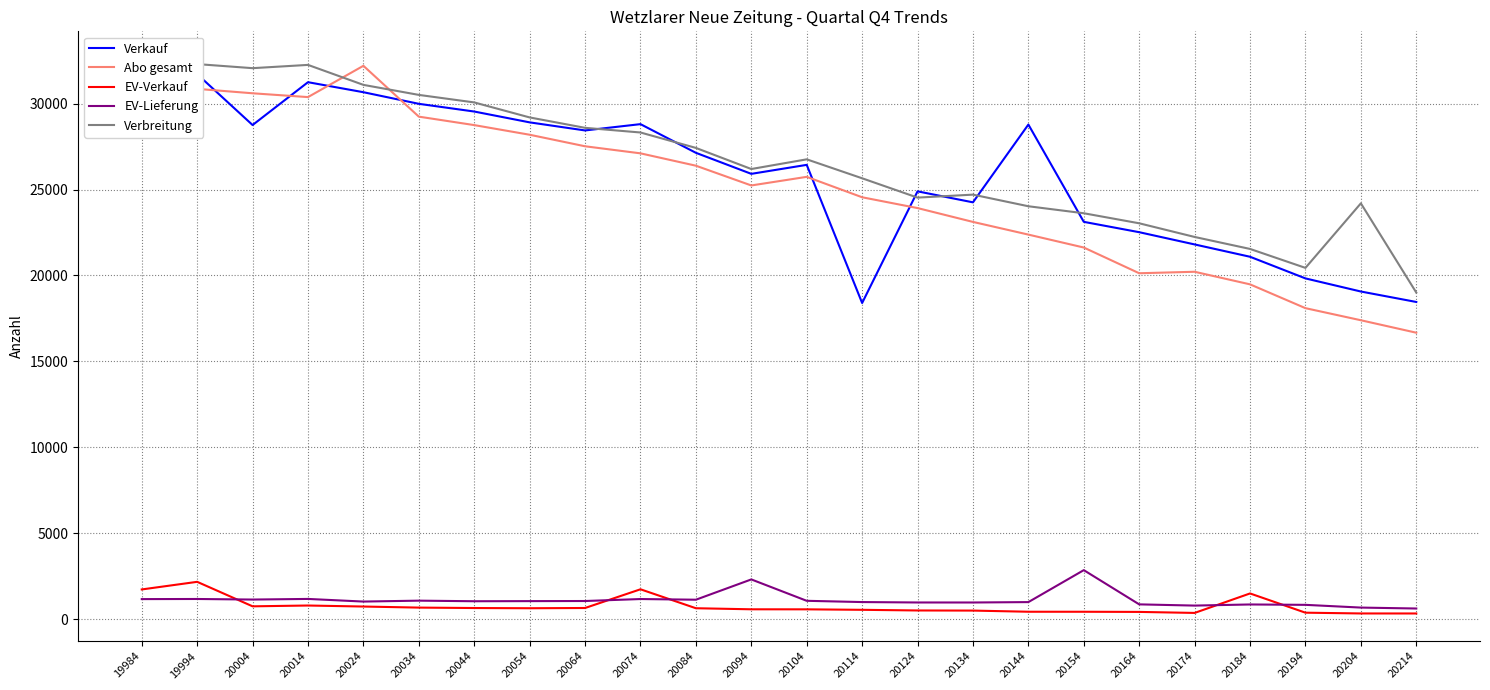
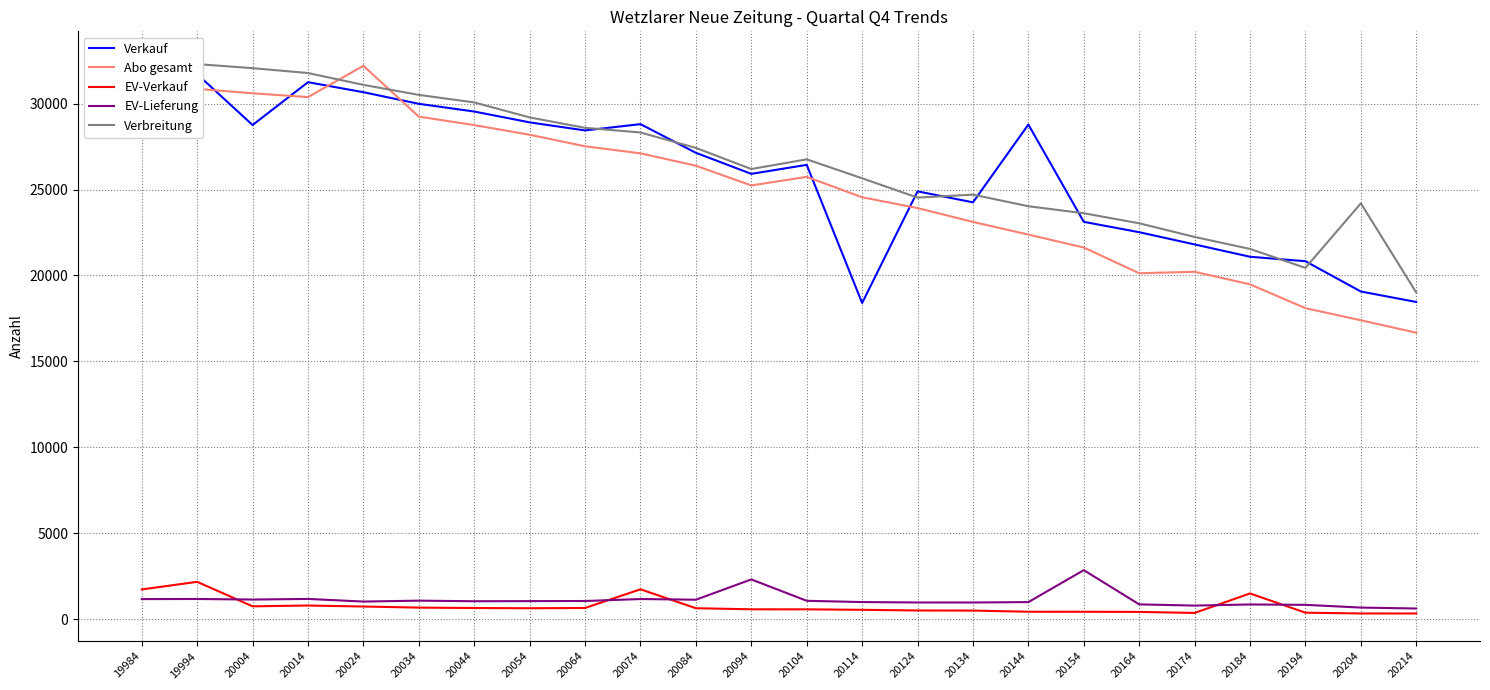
Verbreitung, 20014: 32200 -> 31800
Verkauf, 20194: 19800 -> 20800
